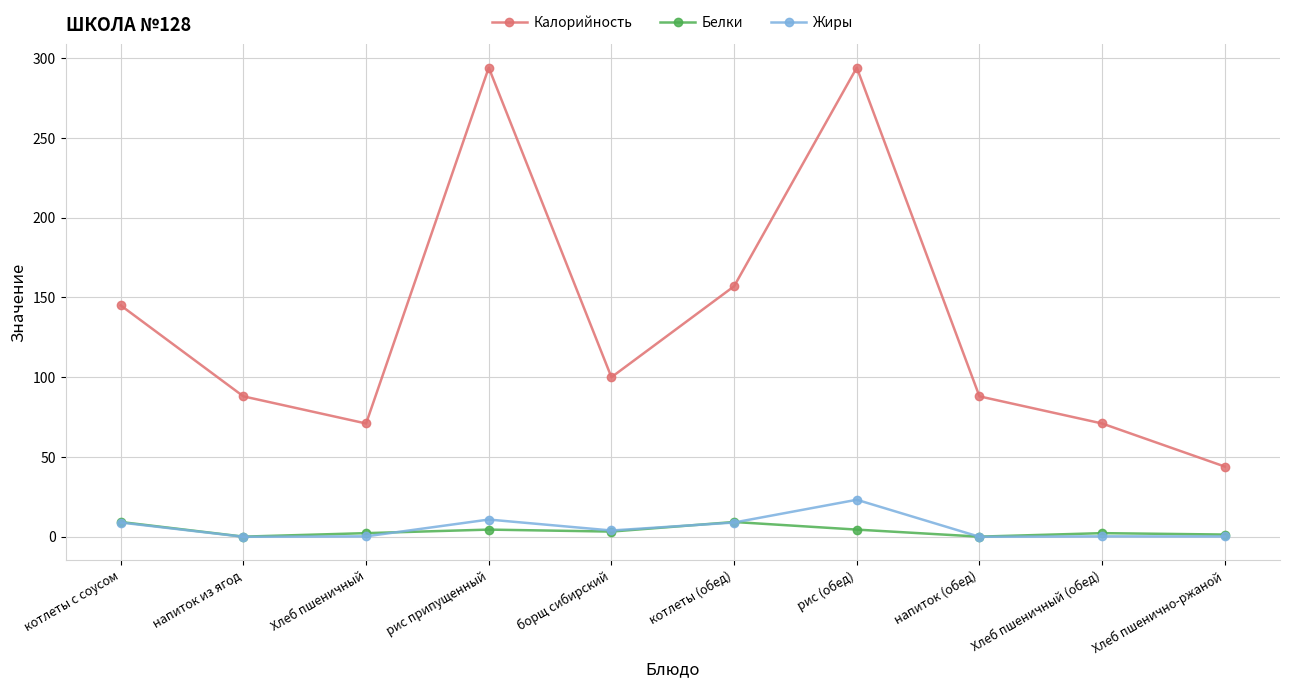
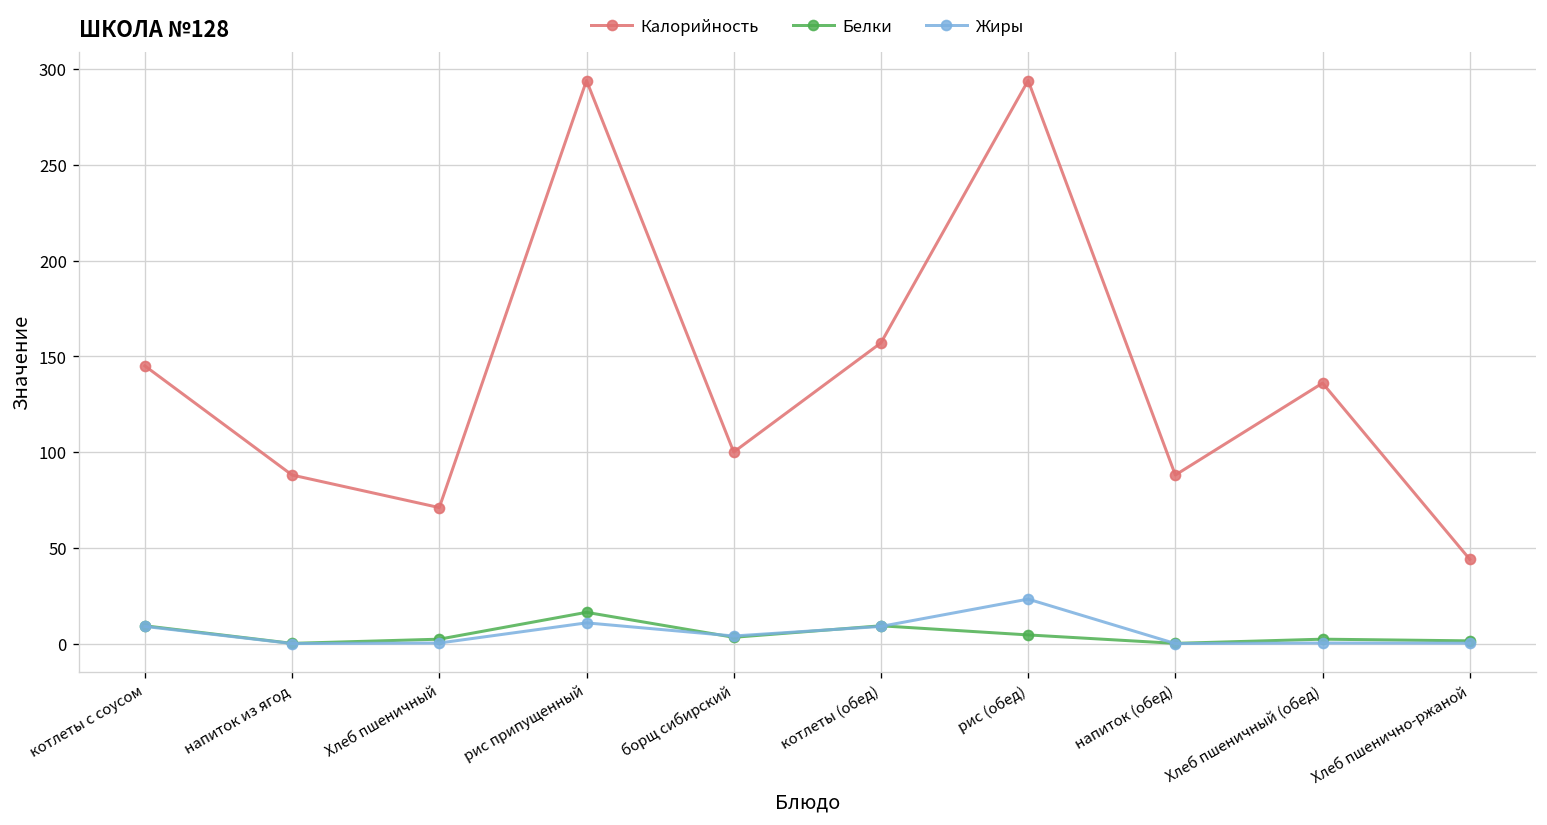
Белки, рис припущенный: 5 -> 16
Калорийность, Хлеб пшеничный (обед): 71 -> 136
